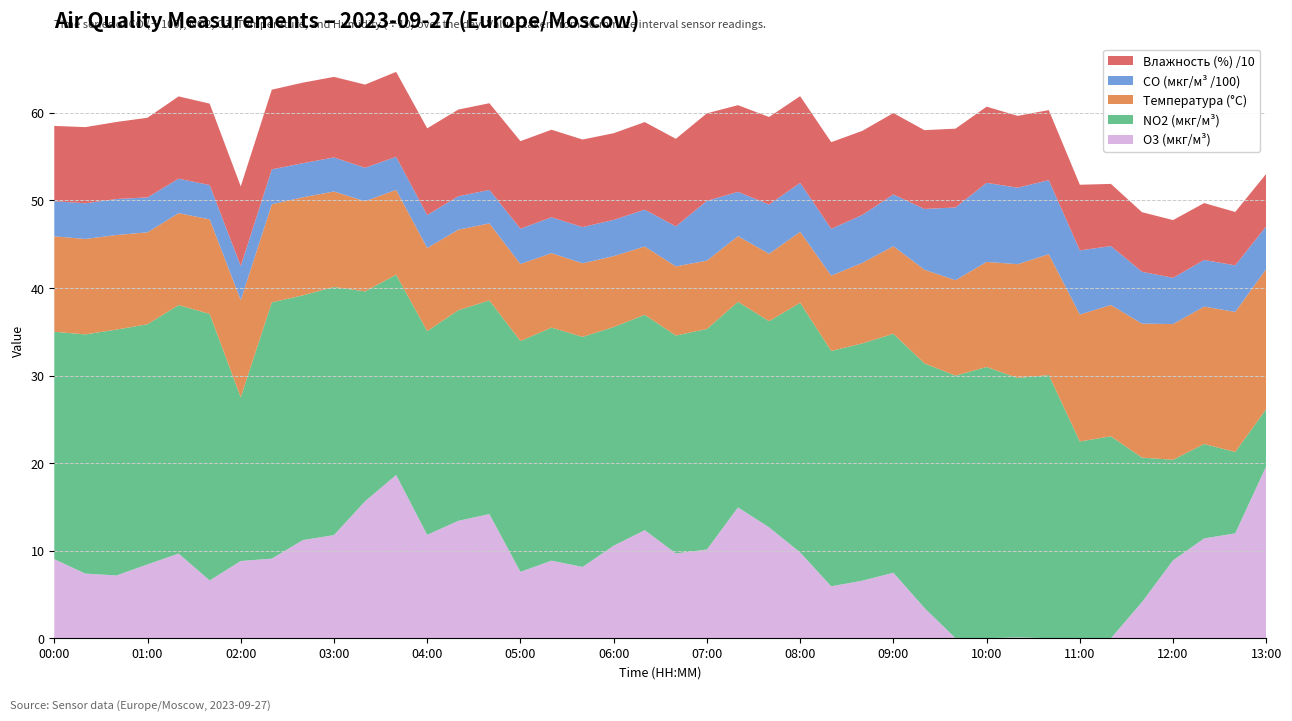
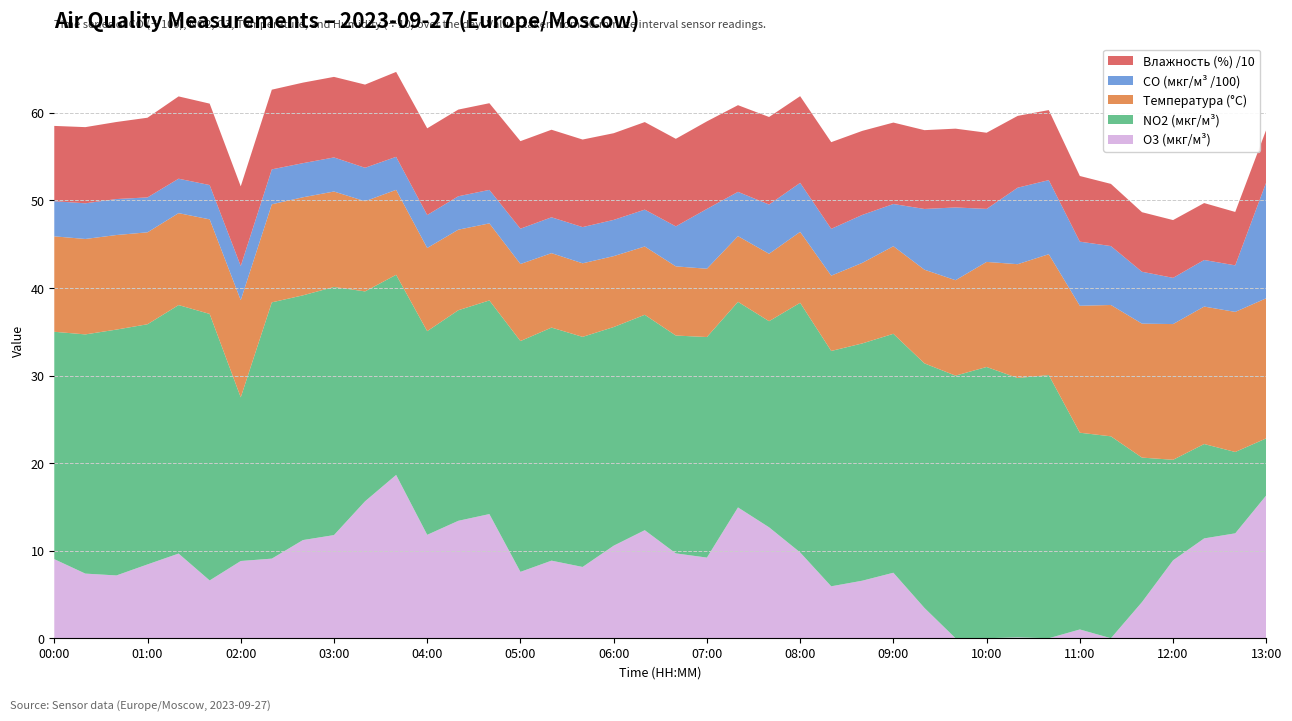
O3 (мкг/м³), 07:00: 10 -> 9
CO (мкг/м³ /100), 09:00: 6 -> 5
CO (мкг/м³ /100), 10:00: 9 -> 6
O3 (мкг/м³), 11:00: 0 -> 1
O3 (мкг/м³), 13:00: 20 -> 16
CO (мкг/м³ /100), 13:00: 5 -> 13
